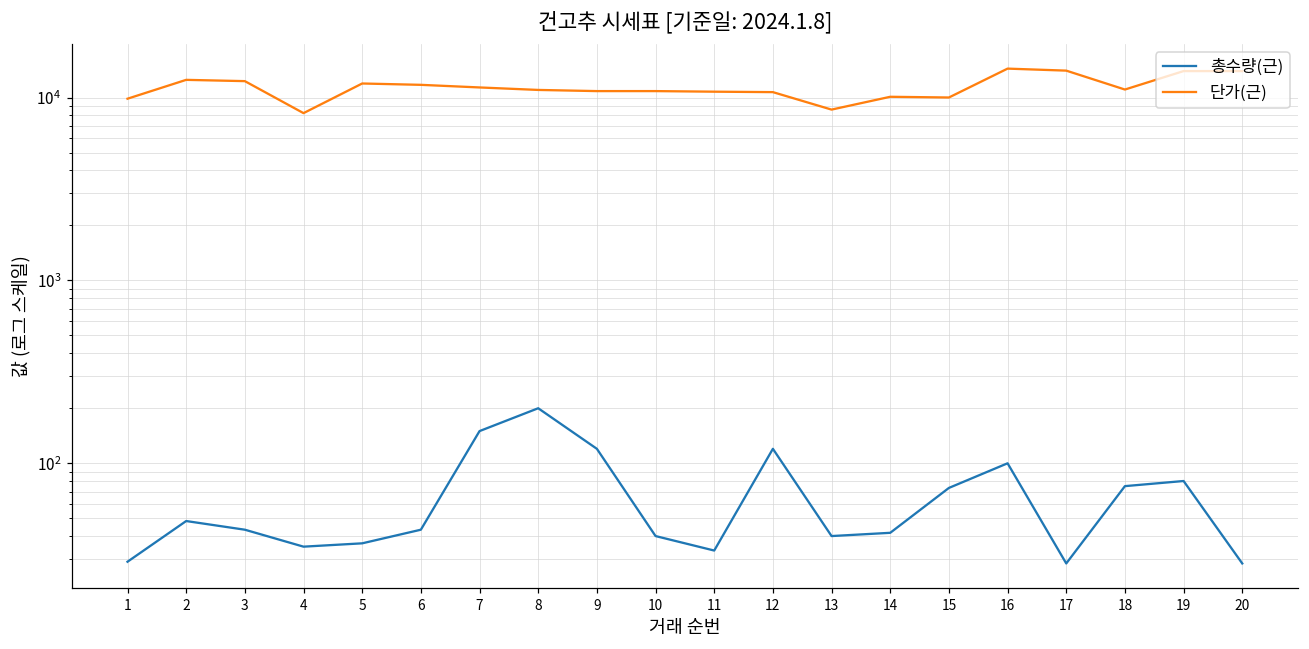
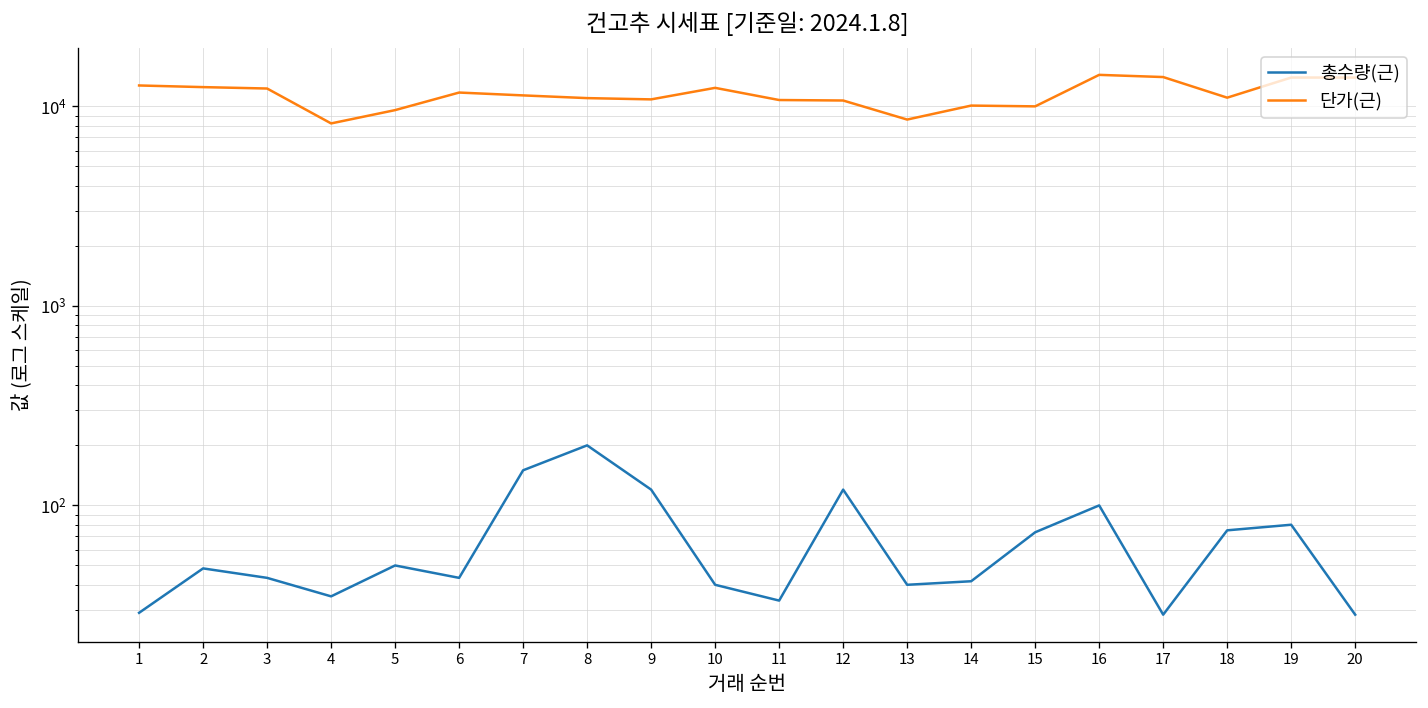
단가(근), 1: 10000 -> 13000
총수량(근), 5: 37 -> 50
단가(근), 5: 12000 -> 10000
단가(근), 10: 11000 -> 12000
